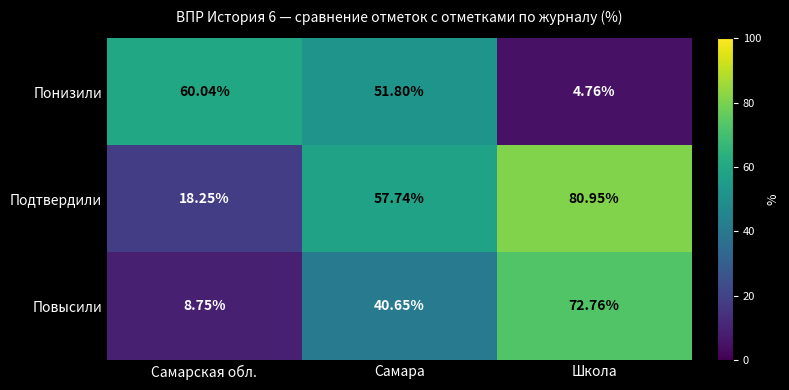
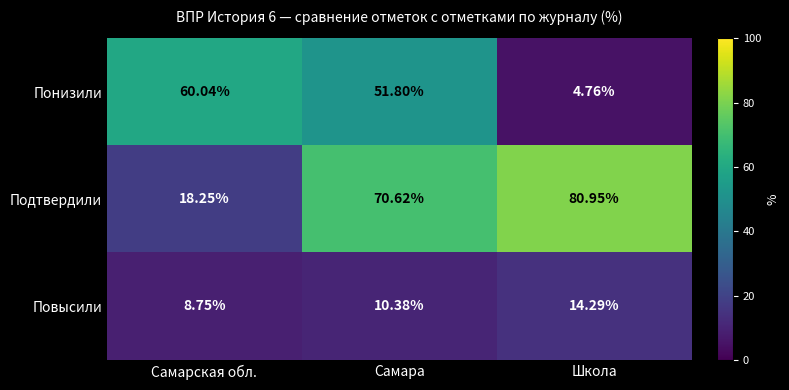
Подтвердили, Самара: 57.74% -> 70.62%
Повысили, Самара: 40.65% -> 10.38%
Повысили, Школа: 72.76% -> 14.29%
